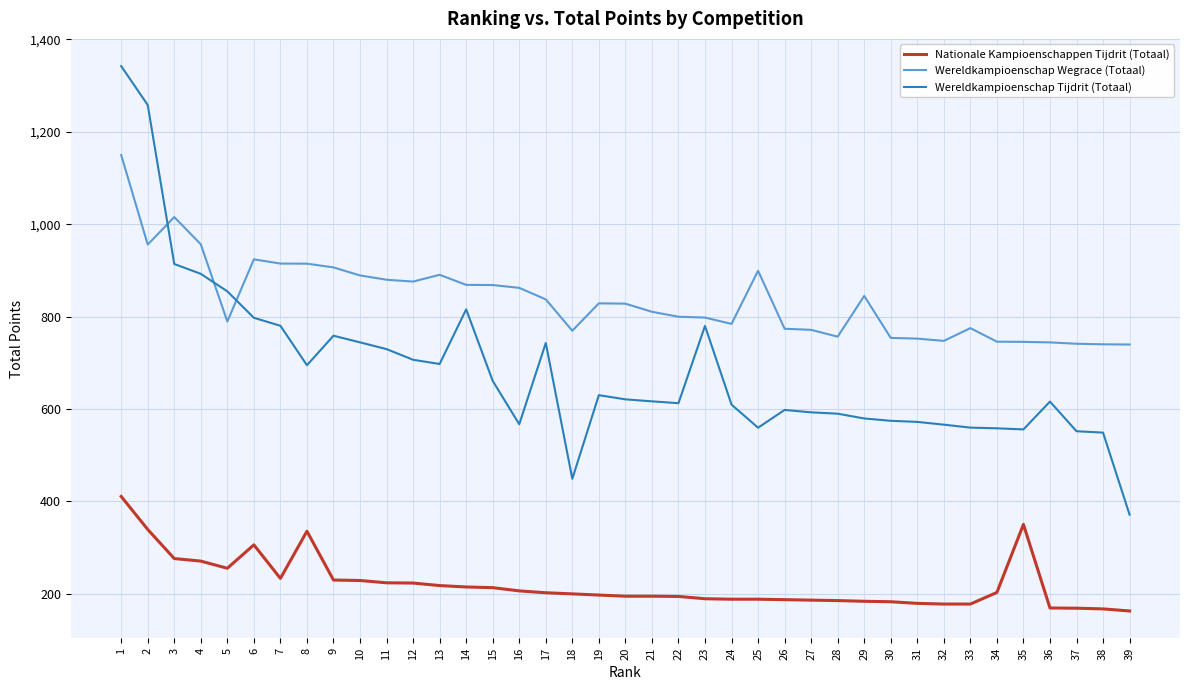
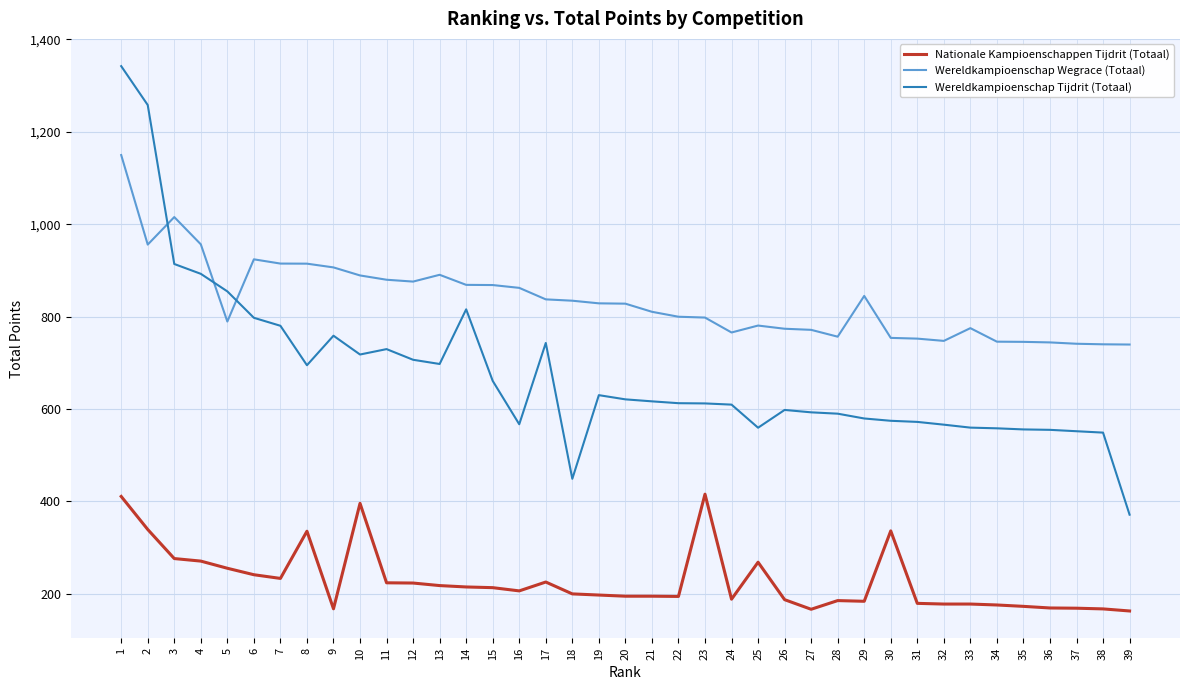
Nationale Kampioenschappen Tijdrit (Totaal), 6: 310 -> 240
Nationale Kampioenschappen Tijdrit (Totaal), 9: 230 -> 170
Nationale Kampioenschappen Tijdrit (Totaal), 10: 230 -> 400
Wereldkampioenschap Tijdrit (Totaal), 10: 740 -> 720
Nationale Kampioenschappen Tijdrit (Totaal), 17: 200 -> 230
Wereldkampioenschap Wegrace (Totaal), 18: 770 -> 830
Nationale Kampioenschappen Tijdrit (Totaal), 23: 190 -> 420
Wereldkampioenschap Tijdrit (Totaal), 23: 780 -> 610
Wereldkampioenschap Wegrace (Totaal), 24: 780 -> 770
Nationale Kampioenschappen Tijdrit (Totaal), 25: 190 -> 270
Wereldkampioenschap Wegrace (Totaal), 25: 900 -> 780
Nationale Kampioenschappen Tijdrit (Totaal), 27: 190 -> 170
Nationale Kampioenschappen Tijdrit (Totaal), 30: 180 -> 340
Nationale Kampioenschappen Tijdrit (Totaal), 34: 200 -> 180
Nationale Kampioenschappen Tijdrit (Totaal), 35: 350 -> 170
Wereldkampioenschap Tijdrit (Totaal), 36: 620 -> 550
